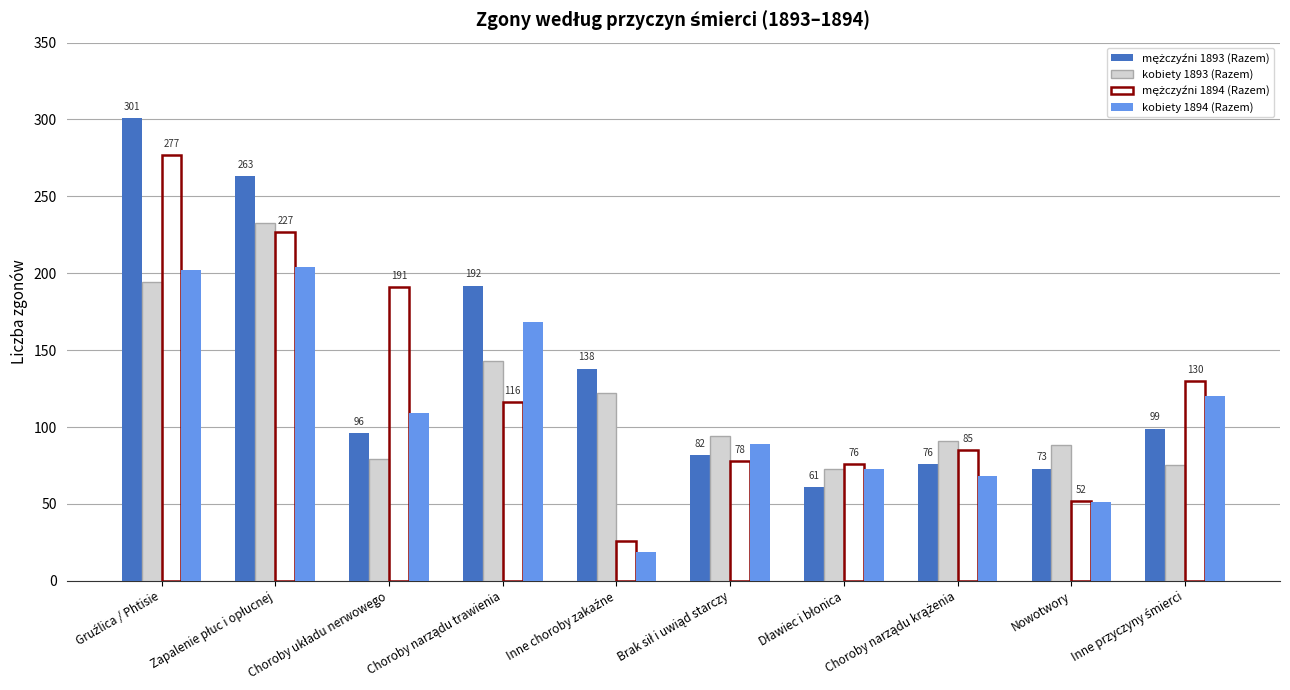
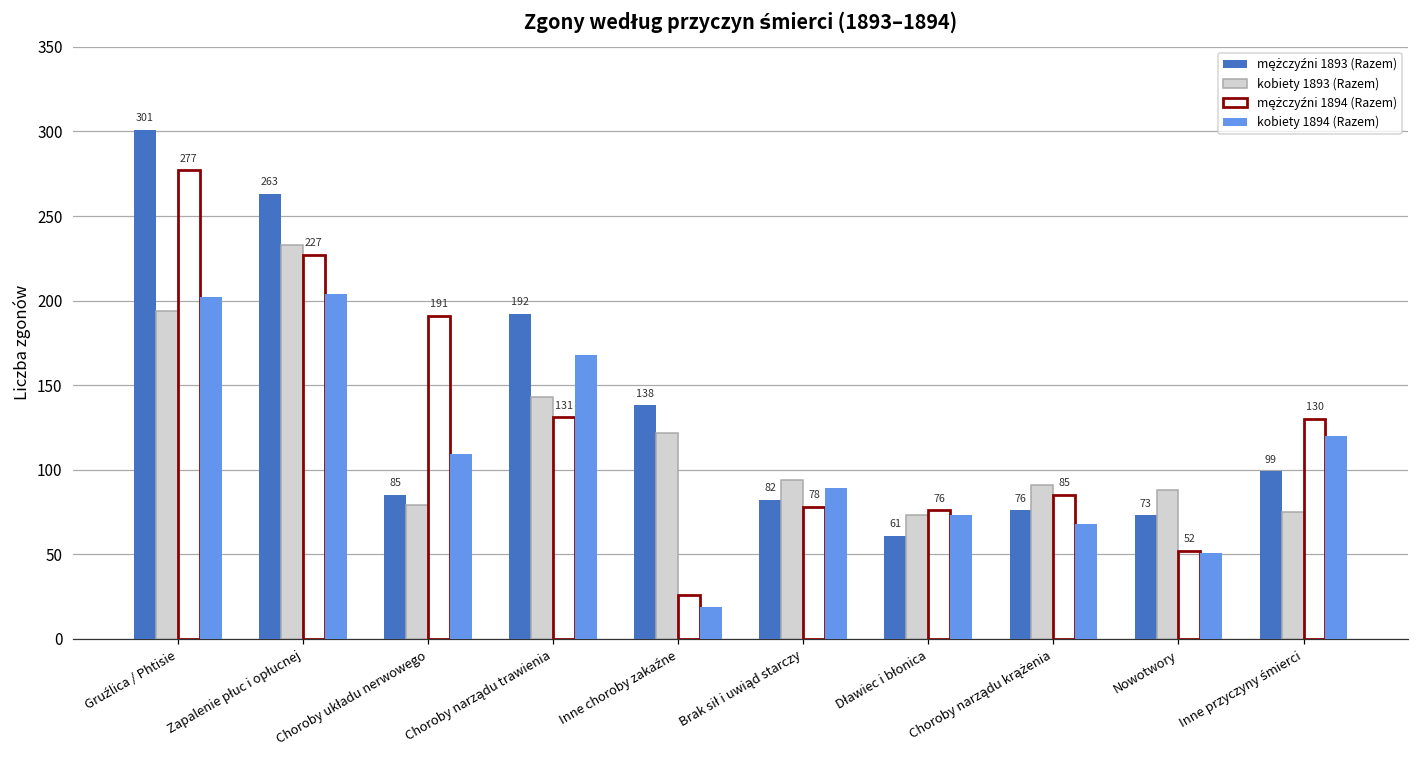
mężczyźni 1893 (Razem), Choroby układu nerwowego: 96 -> 85
mężczyźni 1894 (Razem), Choroby narządu trawienia: 116 -> 131
